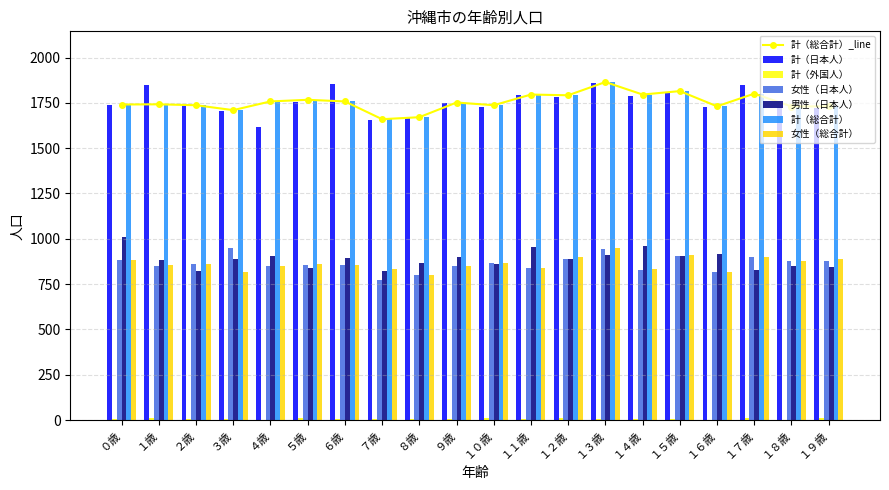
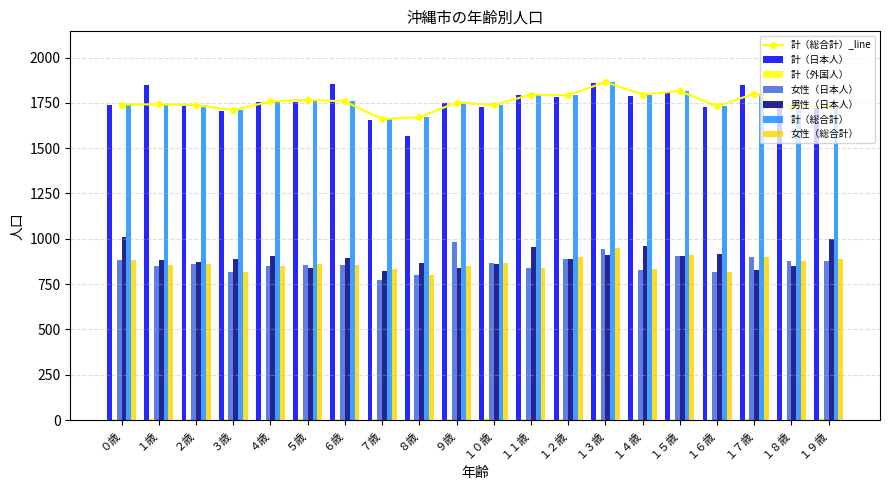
男性（日本人）, ２歳: 830 -> 870
女性（日本人）, ３歳: 950 -> 820
計（日本人）, ４歳: 1620 -> 1760
計（日本人）, ８歳: 1670 -> 1570
女性（日本人）, ９歳: 850 -> 980
男性（日本人）, ９歳: 900 -> 840
男性（日本人）, １９歳: 840 -> 1000
